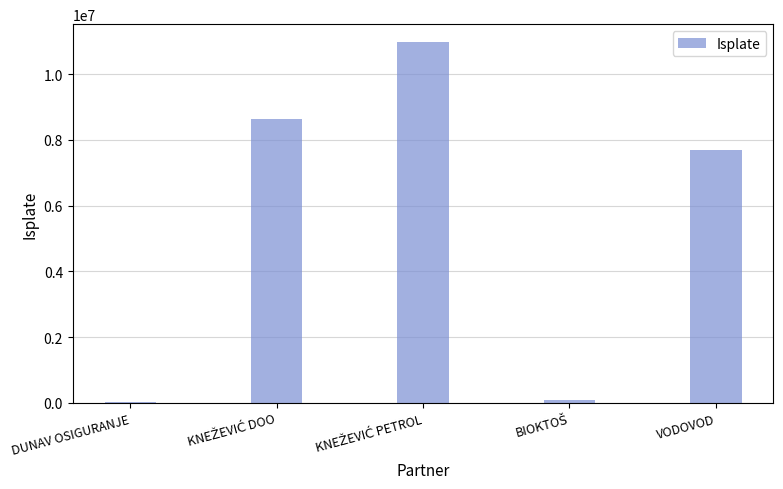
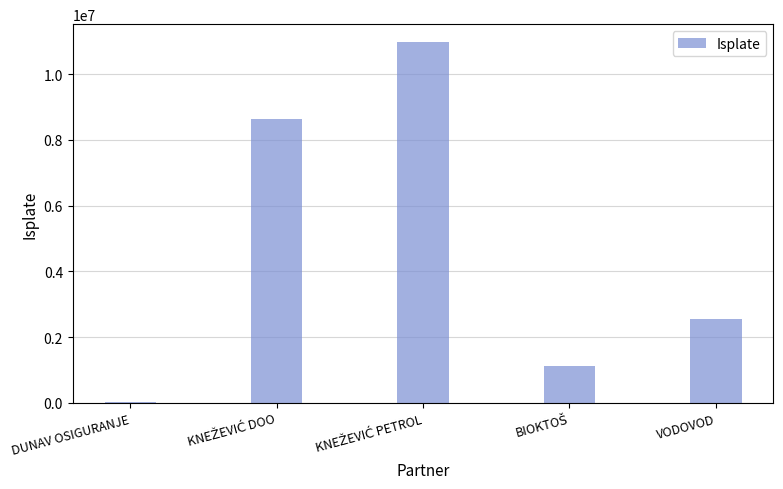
BIOKTOŠ: 100000 -> 1100000
VODOVOD: 7700000 -> 2500000
